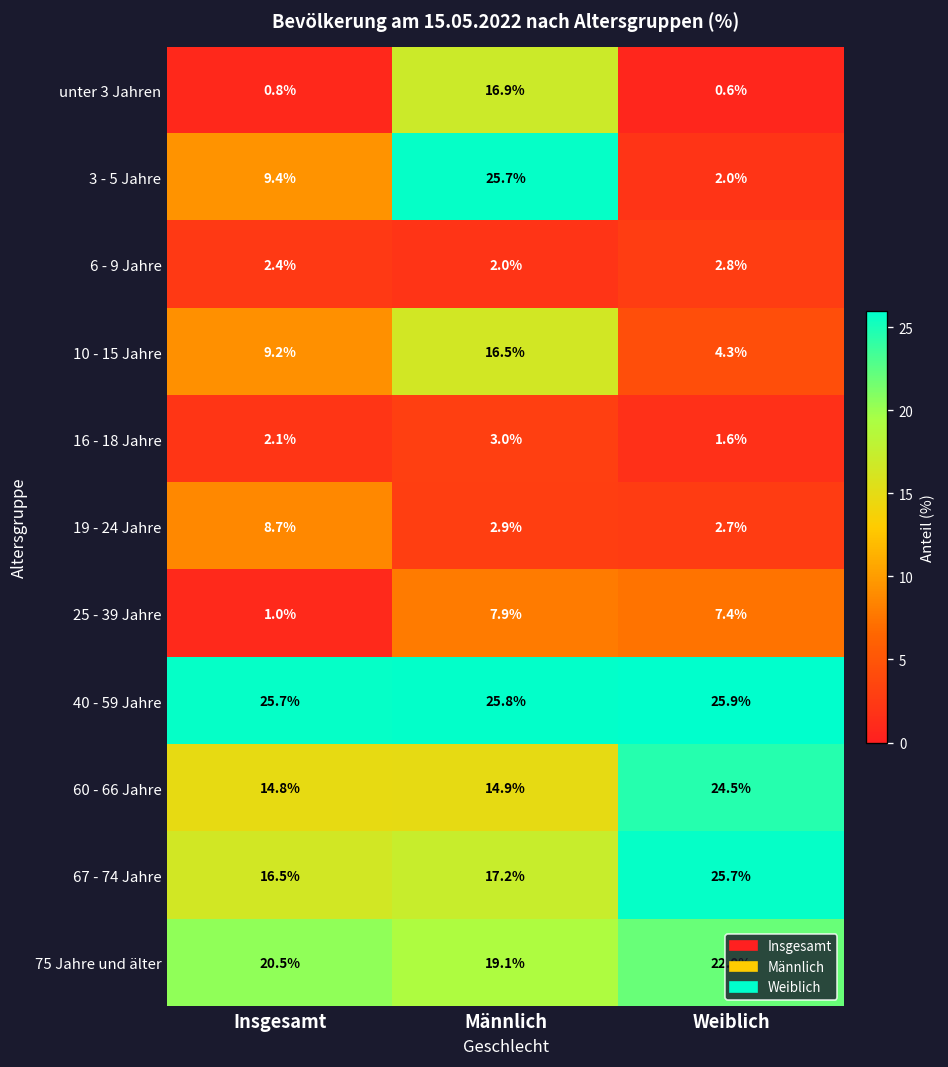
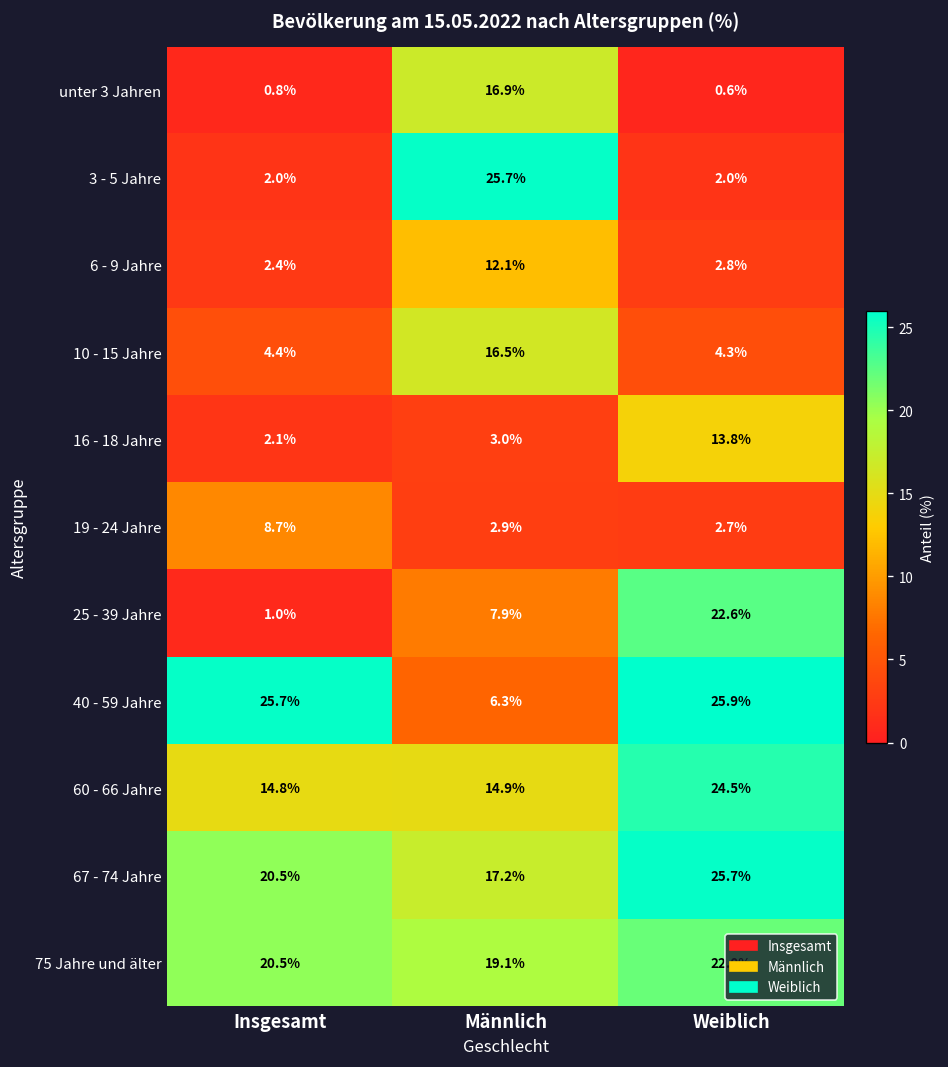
3 - 5 Jahre, Insgesamt: 9.4% -> 2.0%
6 - 9 Jahre, Männlich: 2.0% -> 12.1%
10 - 15 Jahre, Insgesamt: 9.2% -> 4.4%
16 - 18 Jahre, Weiblich: 1.6% -> 13.8%
25 - 39 Jahre, Weiblich: 7.4% -> 22.6%
40 - 59 Jahre, Männlich: 25.8% -> 6.3%
67 - 74 Jahre, Insgesamt: 16.5% -> 20.5%
